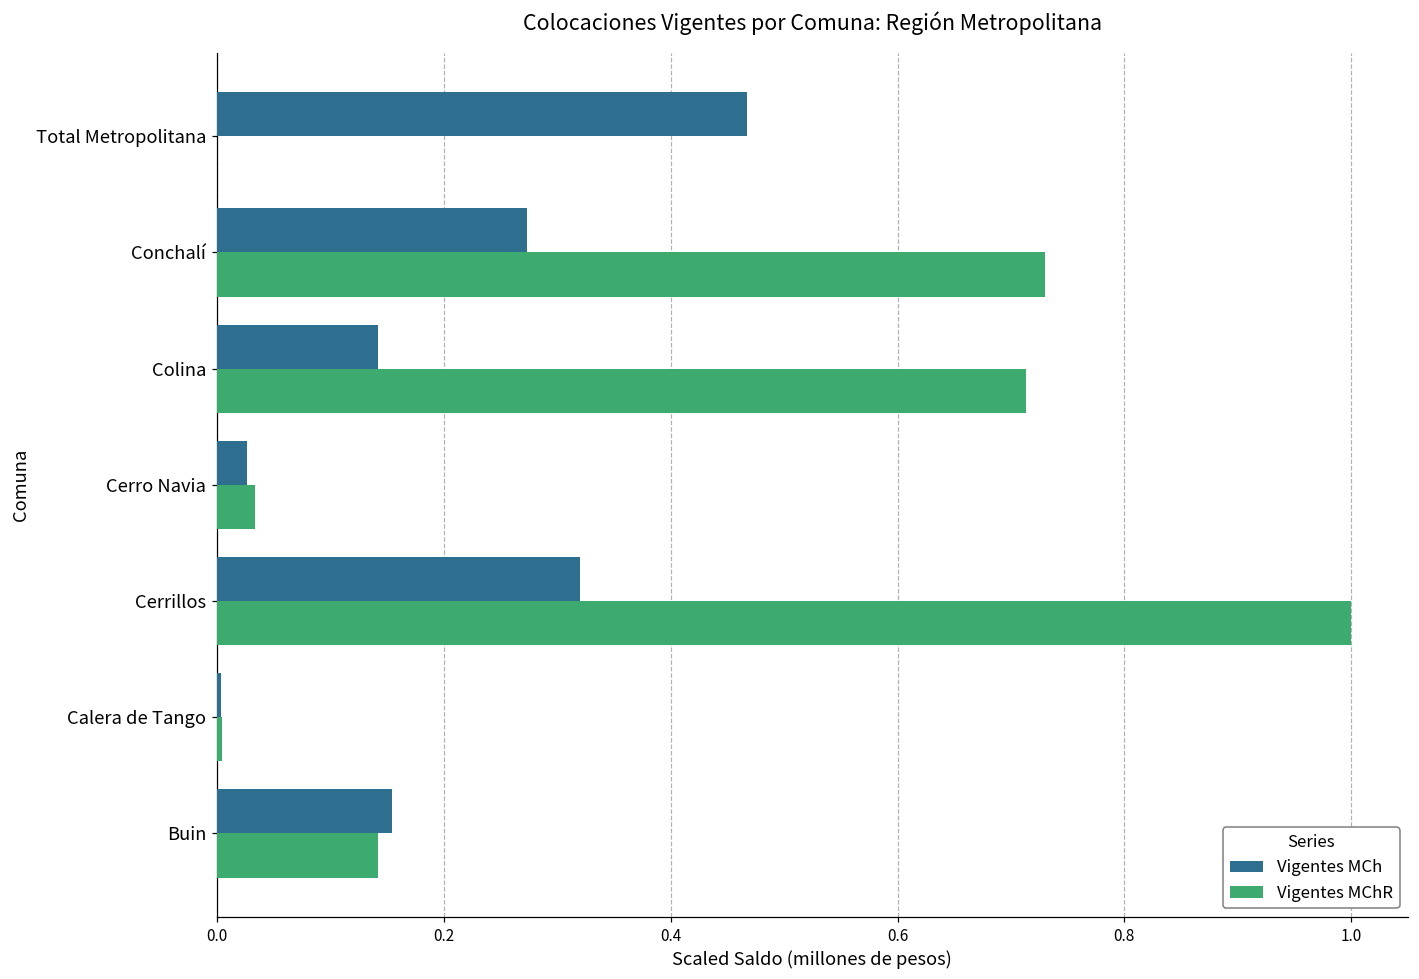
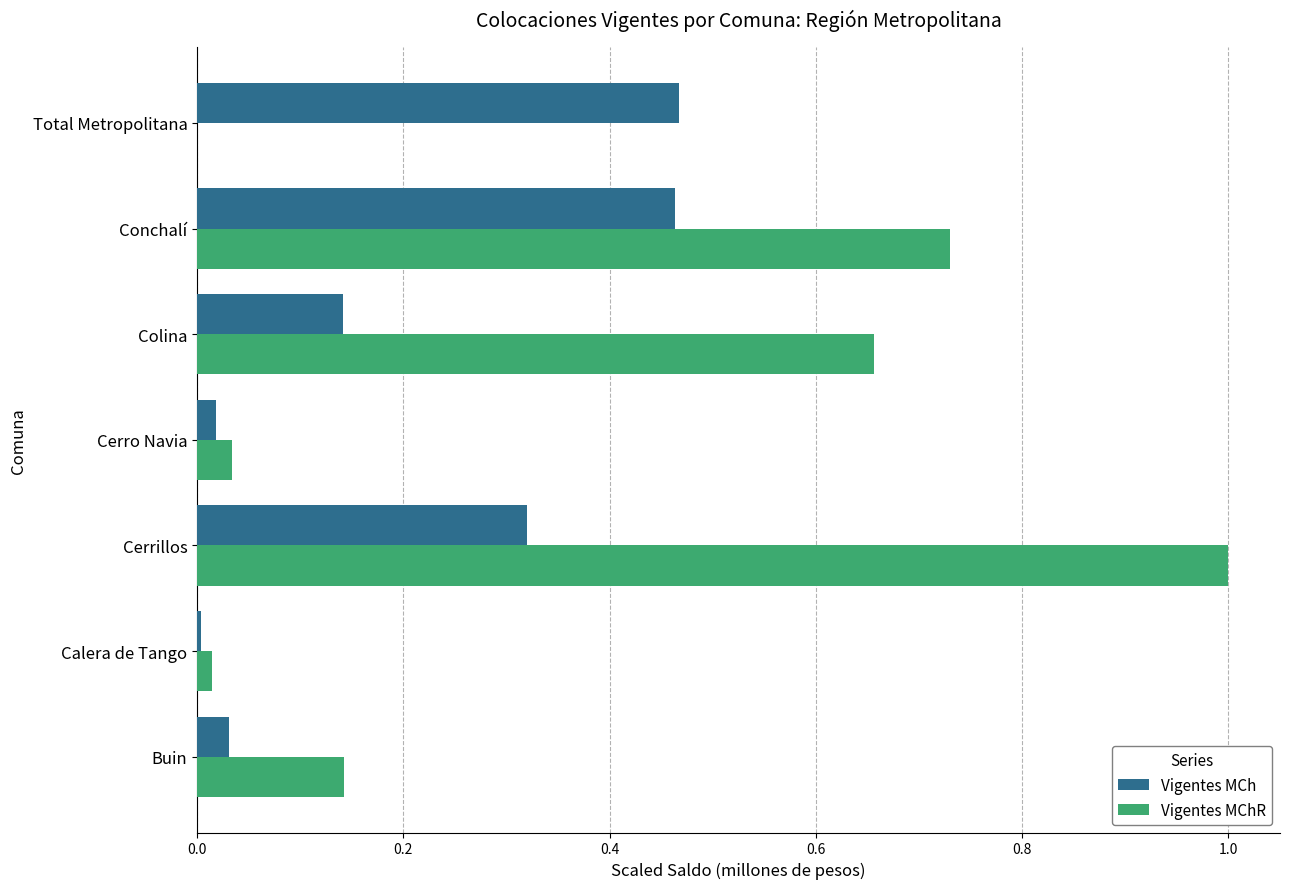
Vigentes MCh, Conchalí: 0.273 -> 0.463
Vigentes MChR, Colina: 0.713 -> 0.656
Vigentes MCh, Cerro Navia: 0.026 -> 0.018
Vigentes MChR, Calera de Tango: 0.004 -> 0.014
Vigentes MCh, Buin: 0.155 -> 0.031
